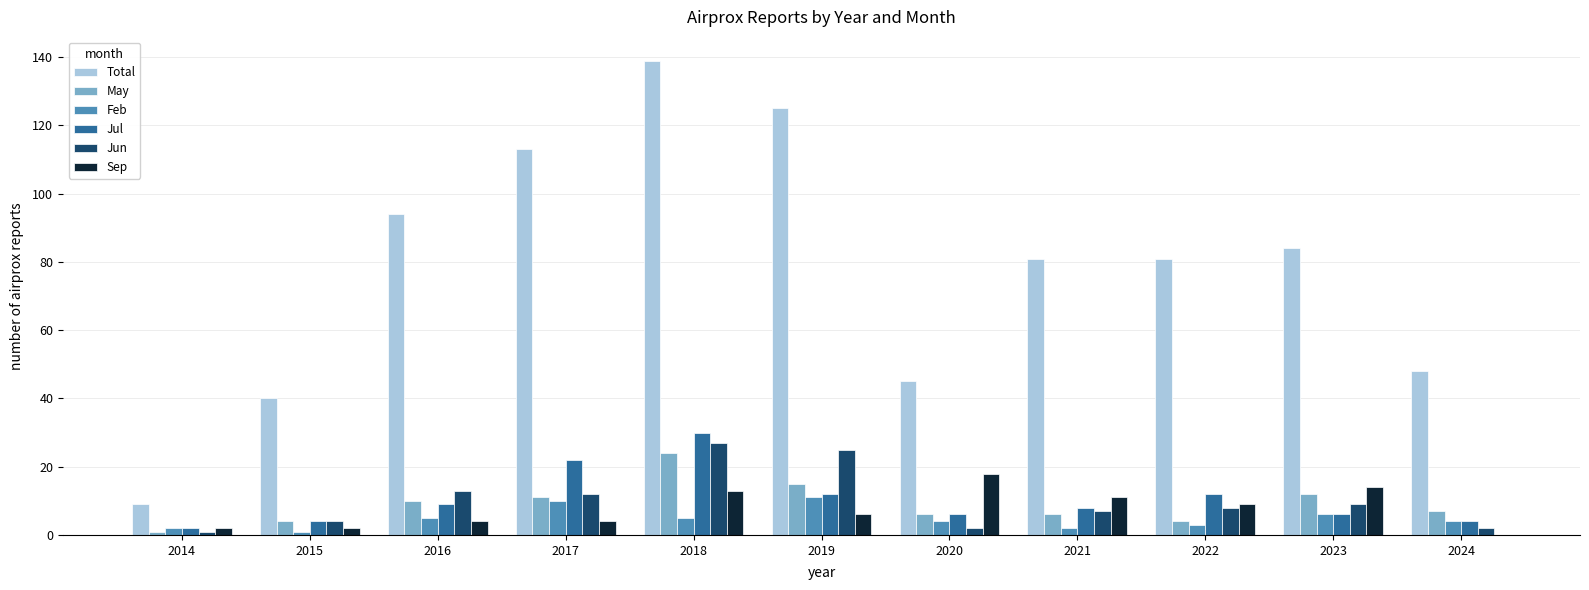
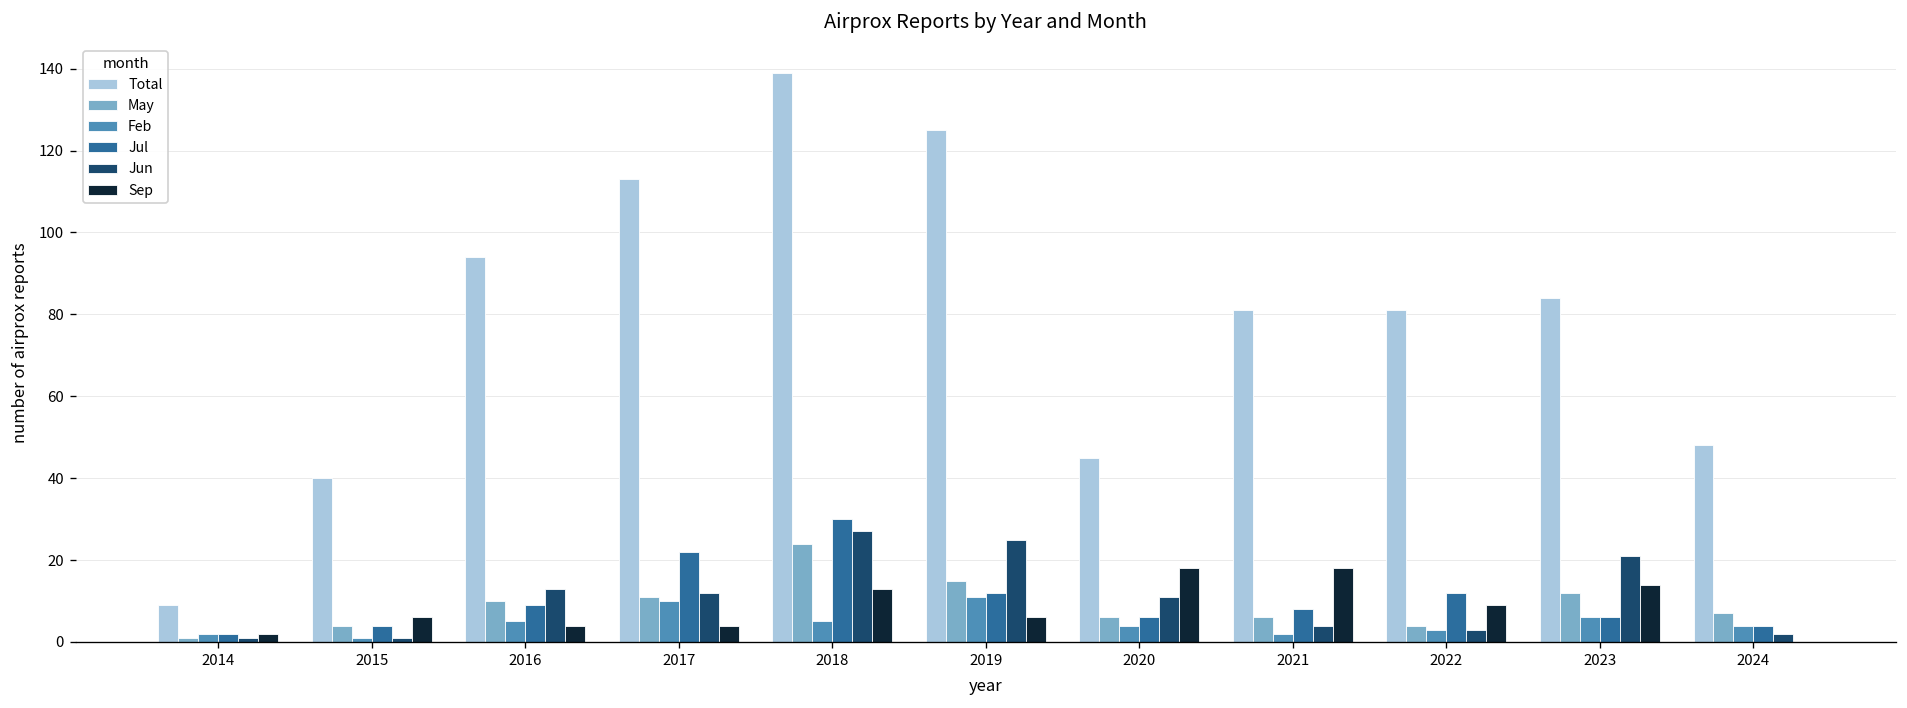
Jun, 2015: 4 -> 1
Sep, 2015: 2 -> 6
Jun, 2020: 2 -> 11
Jun, 2021: 7 -> 4
Sep, 2021: 11 -> 18
Jun, 2022: 8 -> 3
Jun, 2023: 9 -> 21
